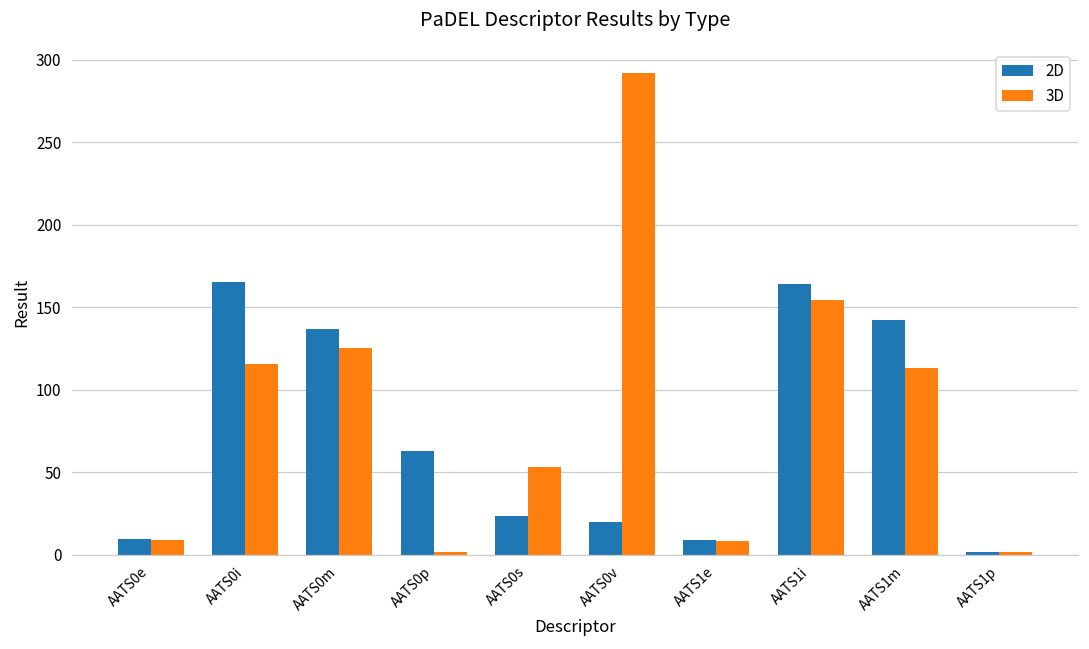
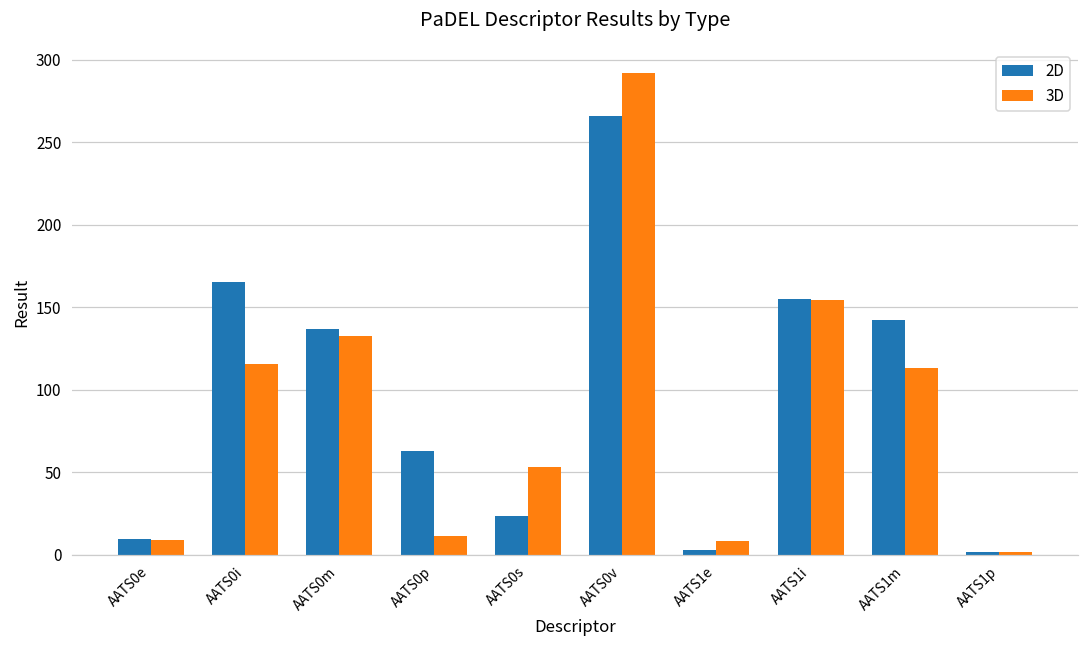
3D, AATS0m: 125 -> 133
3D, AATS0p: 2 -> 11
2D, AATS0v: 20 -> 266
2D, AATS1e: 9 -> 3
2D, AATS1i: 164 -> 155
